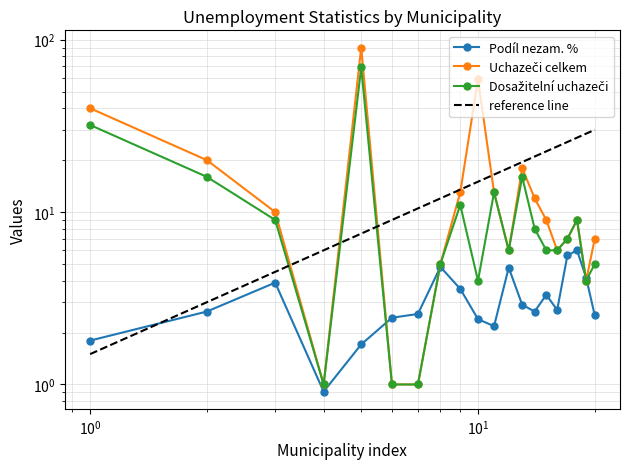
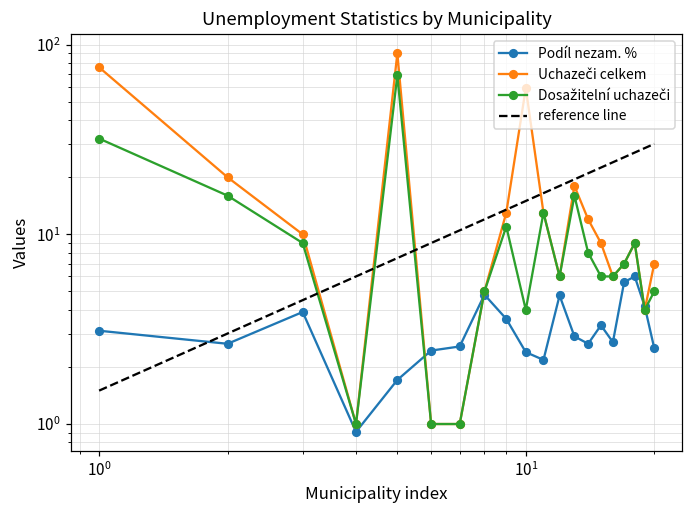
Podíl nezam. %, 10^0: 1.8 -> 3.1
Uchazeči celkem, 10^0: 40 -> 80
